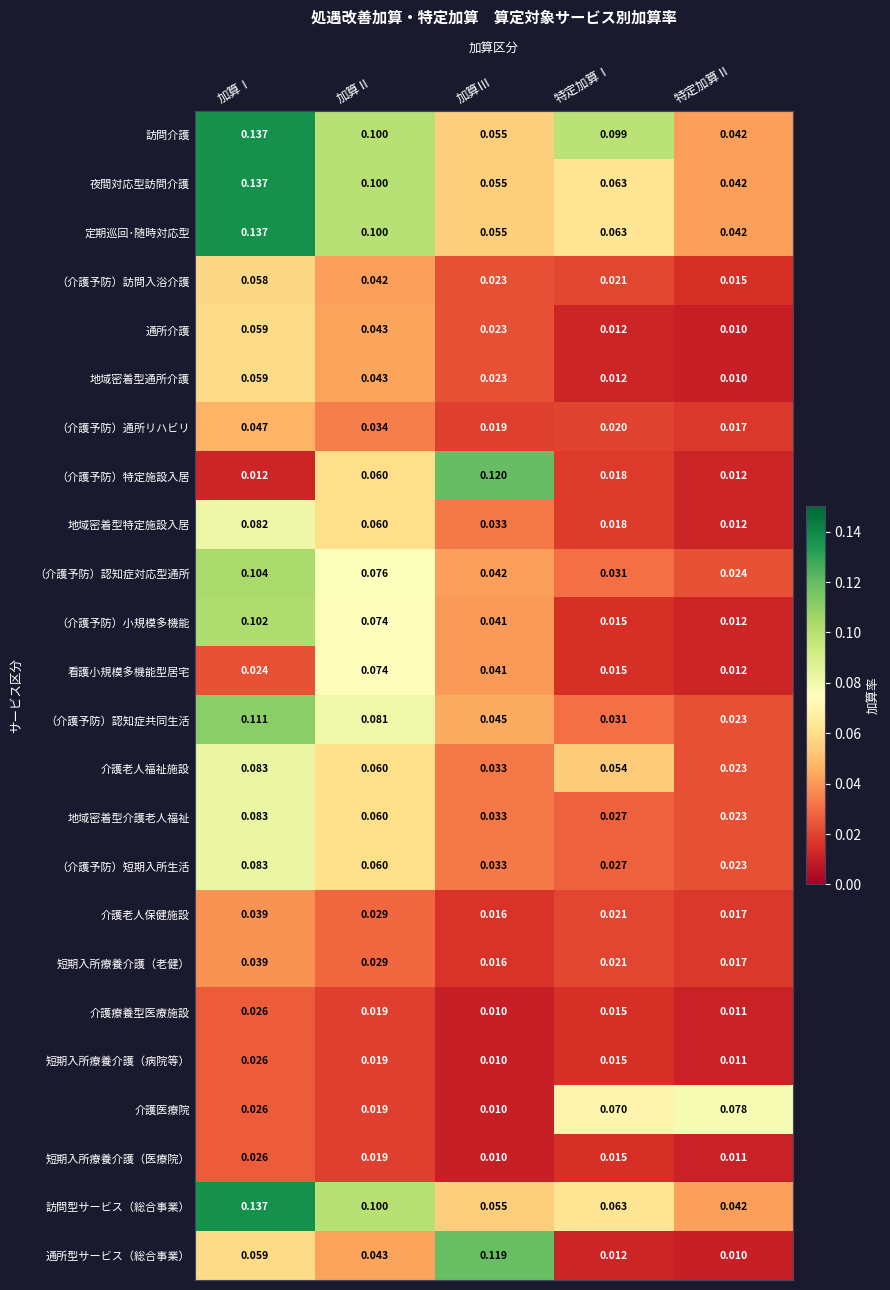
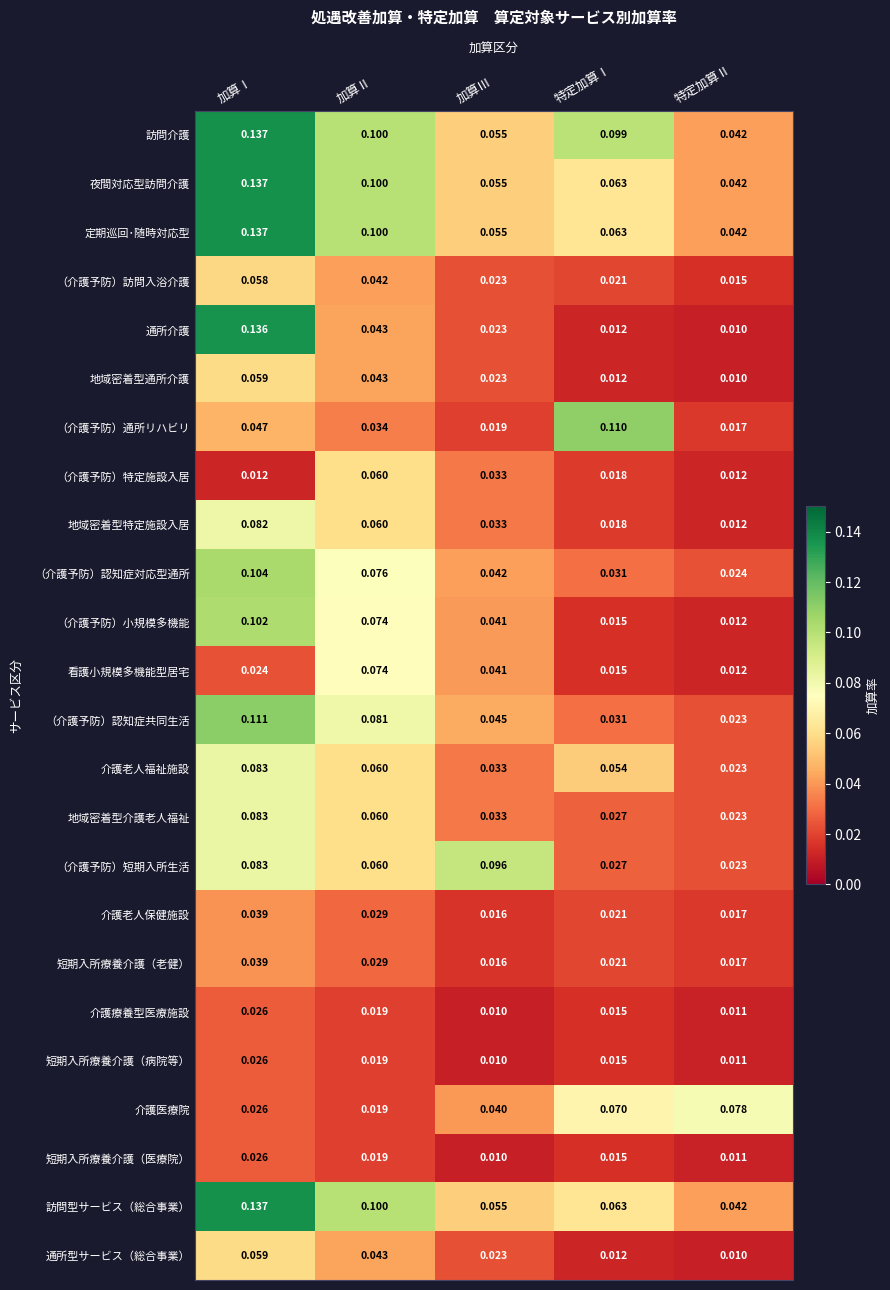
通所介護, 加算Ⅰ: 0.059 -> 0.136
（介護予防）通所リハビリ, 特定加算Ⅰ: 0.020 -> 0.110
（介護予防）特定施設入居, 加算Ⅲ: 0.120 -> 0.033
（介護予防）短期入所生活, 加算Ⅲ: 0.033 -> 0.096
介護医療院, 加算Ⅲ: 0.010 -> 0.040
通所型サービス（総合事業）, 加算Ⅲ: 0.119 -> 0.023
